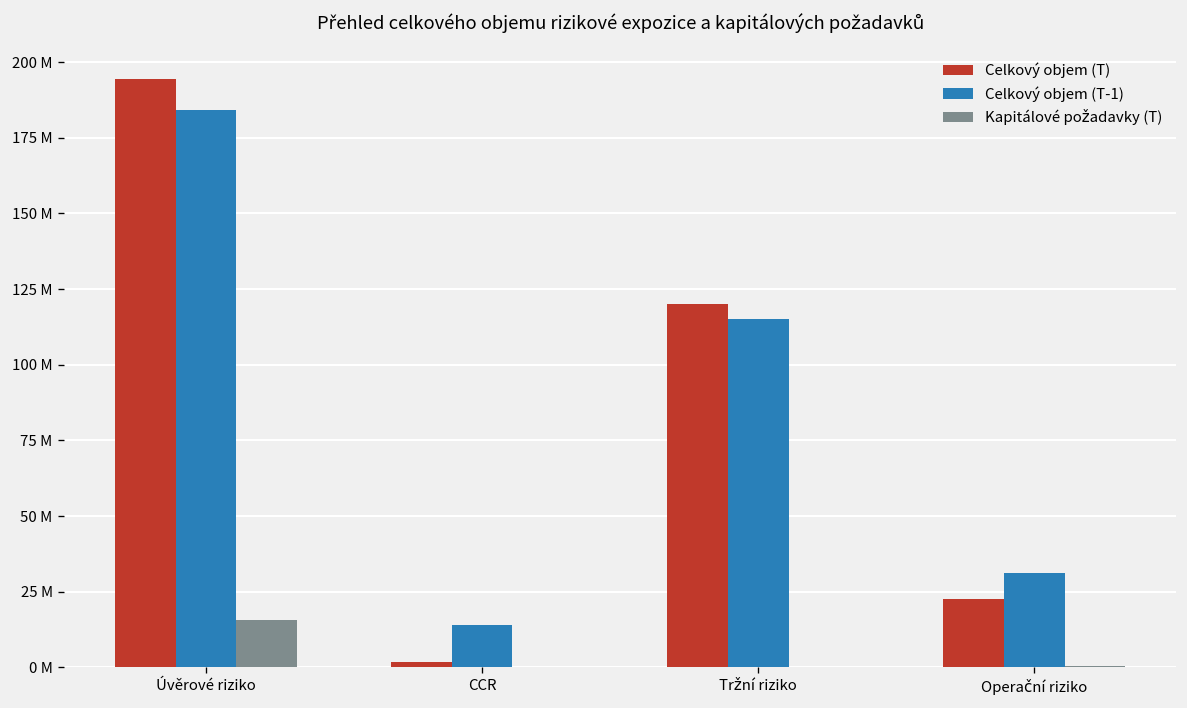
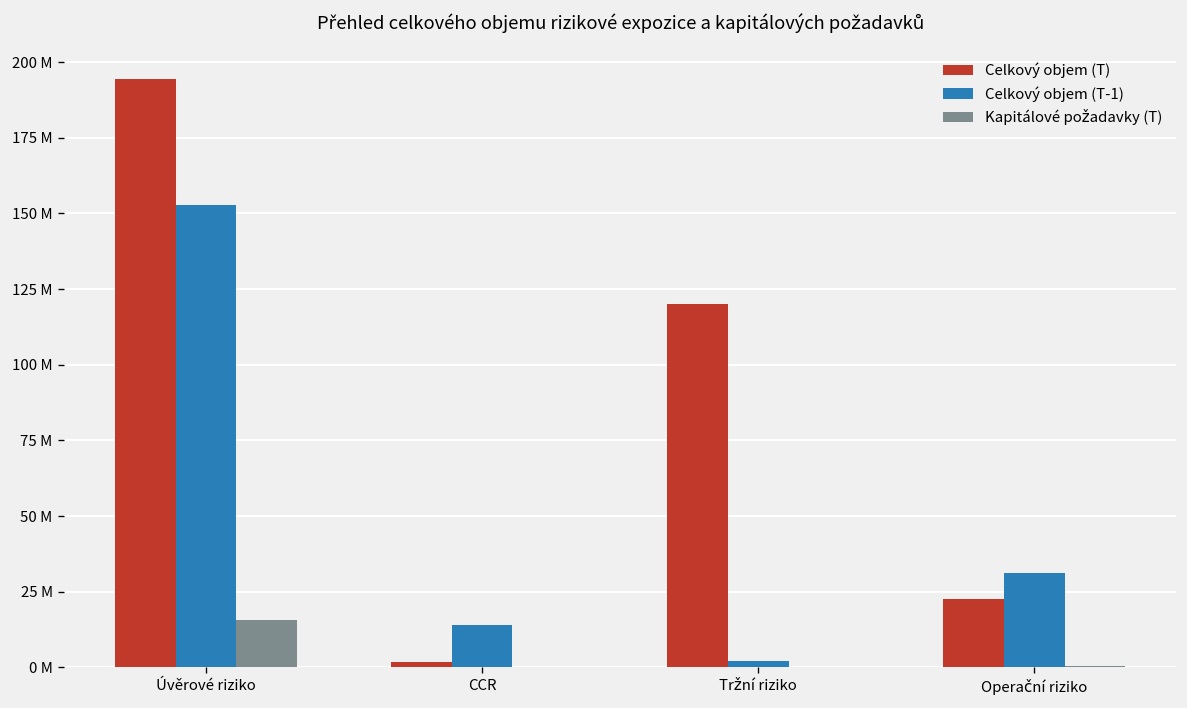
Celkový objem (T-1), Úvěrové riziko: 184000000 -> 153000000
Celkový objem (T-1), Tržní riziko: 115000000 -> 2000000
